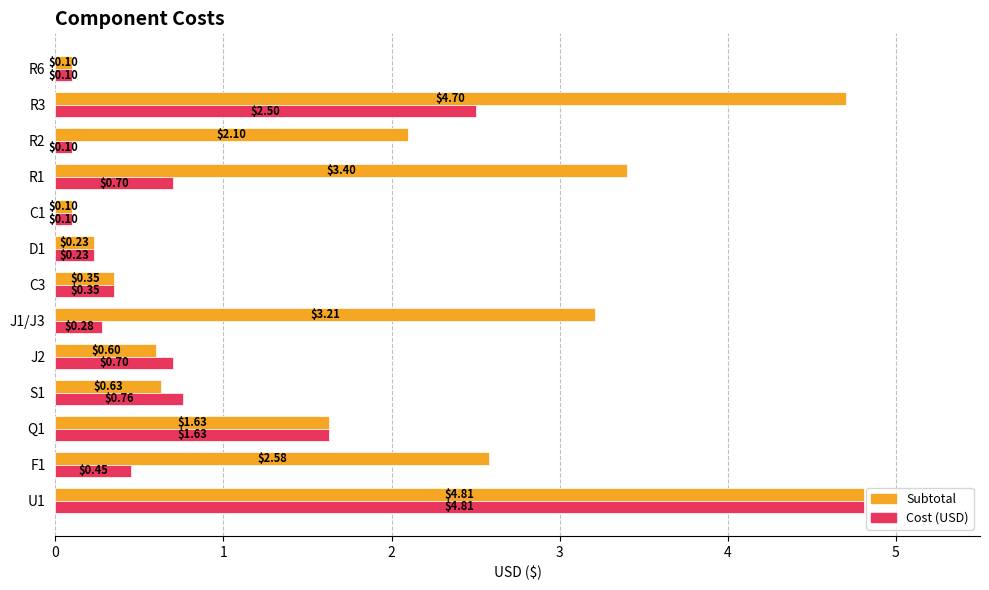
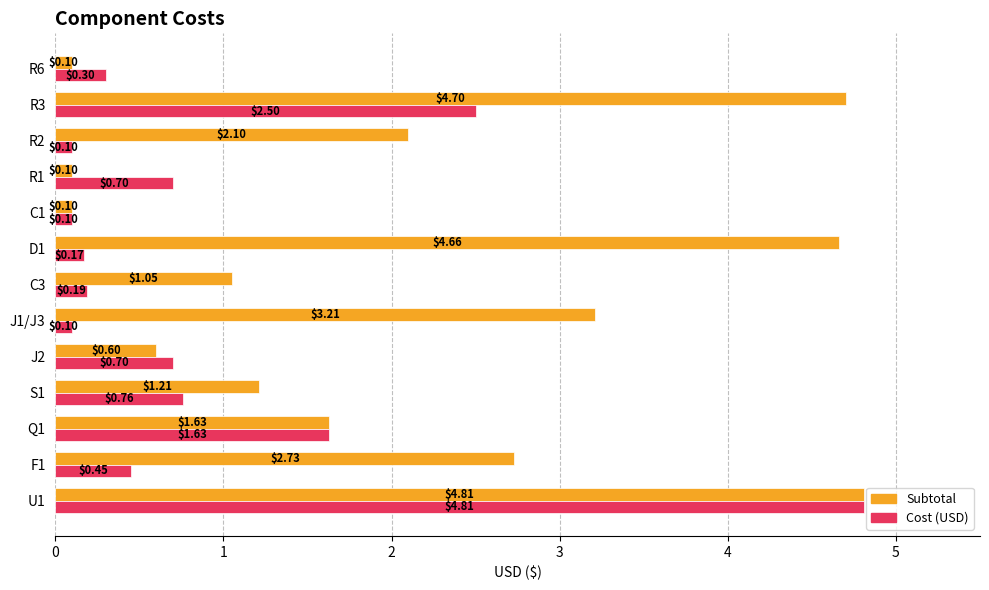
Cost (USD), R6: $0.10 -> $0.30
Subtotal, R1: $3.40 -> $0.10
Subtotal, D1: $0.23 -> $4.66
Cost (USD), D1: $0.23 -> $0.17
Subtotal, C3: $0.35 -> $1.05
Cost (USD), C3: $0.35 -> $0.19
Cost (USD), J1/J3: $0.28 -> $0.10
Subtotal, S1: $0.63 -> $1.21
Subtotal, F1: $2.58 -> $2.73
